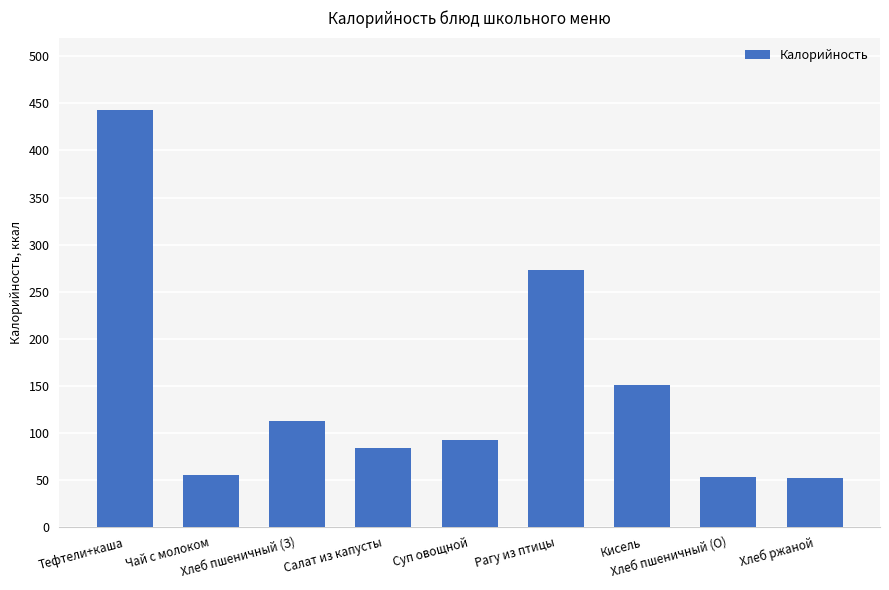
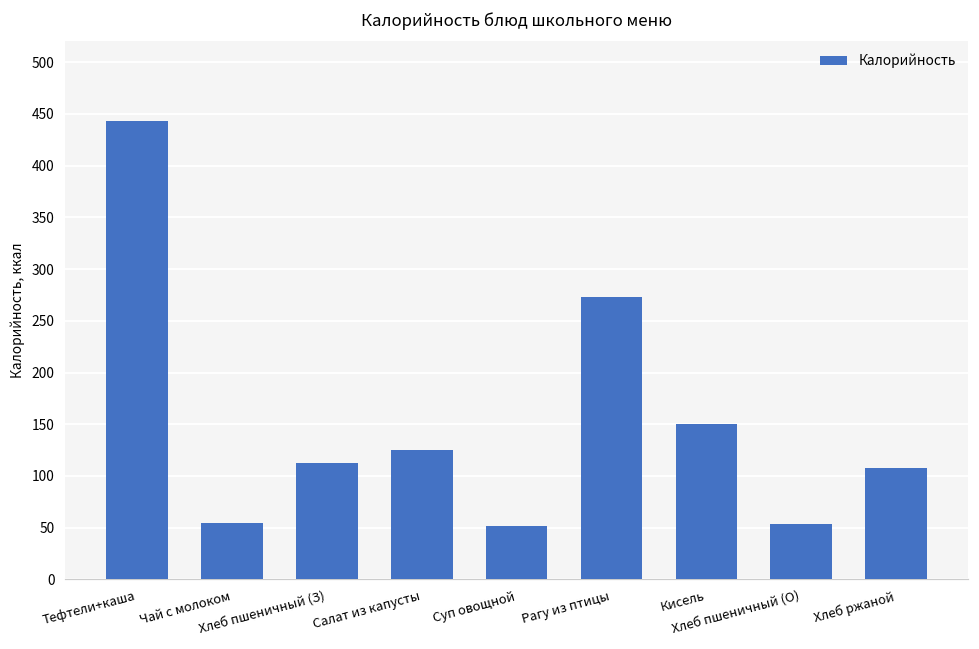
Салат из капусты: 80 -> 120
Суп овощной: 90 -> 50
Хлеб ржаной: 50 -> 110
